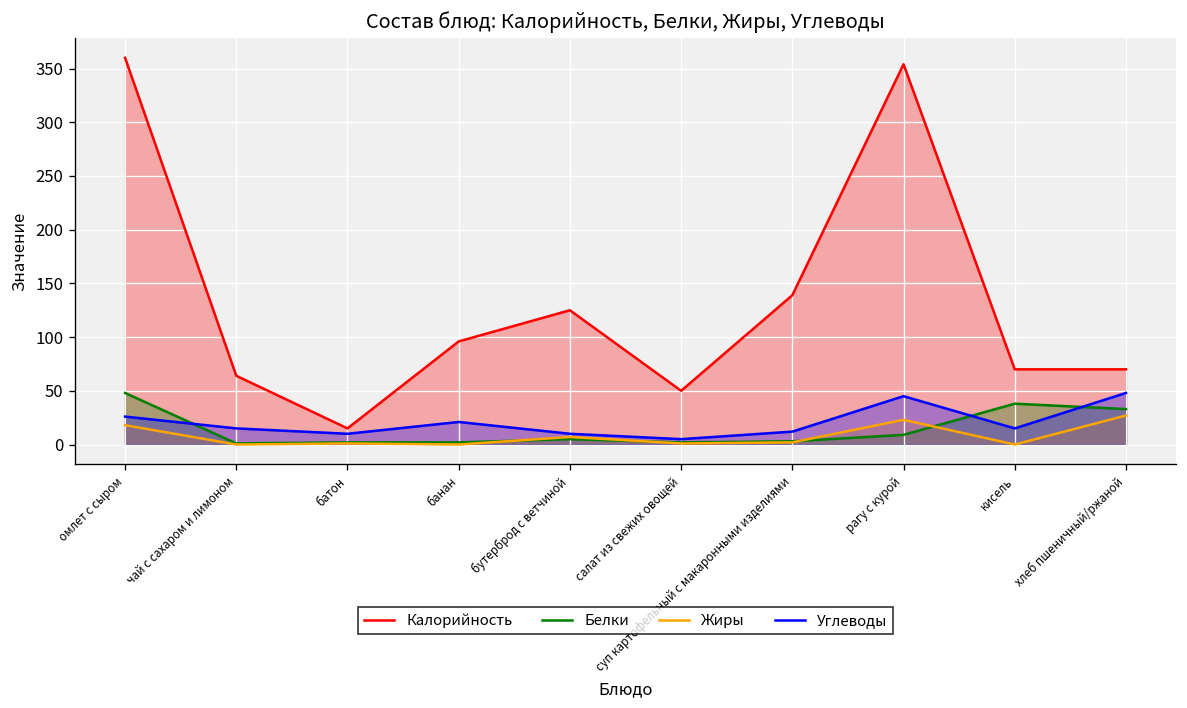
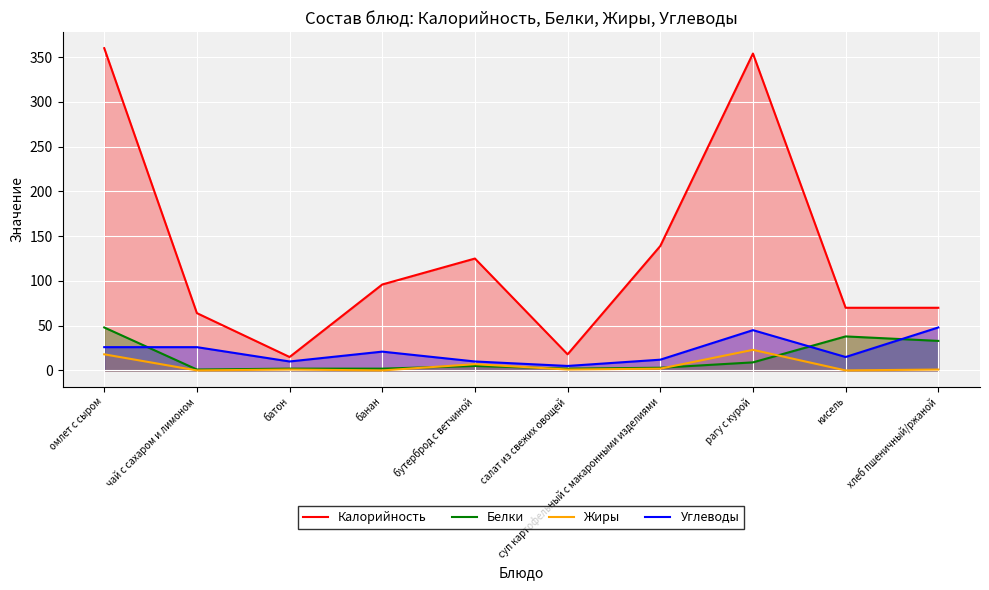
Углеводы, чай с сахаром и лимоном: 20 -> 30
Калорийность, салат из свежих овощей: 50 -> 20
Жиры, хлеб пшеничный/ржаной: 30 -> 0
